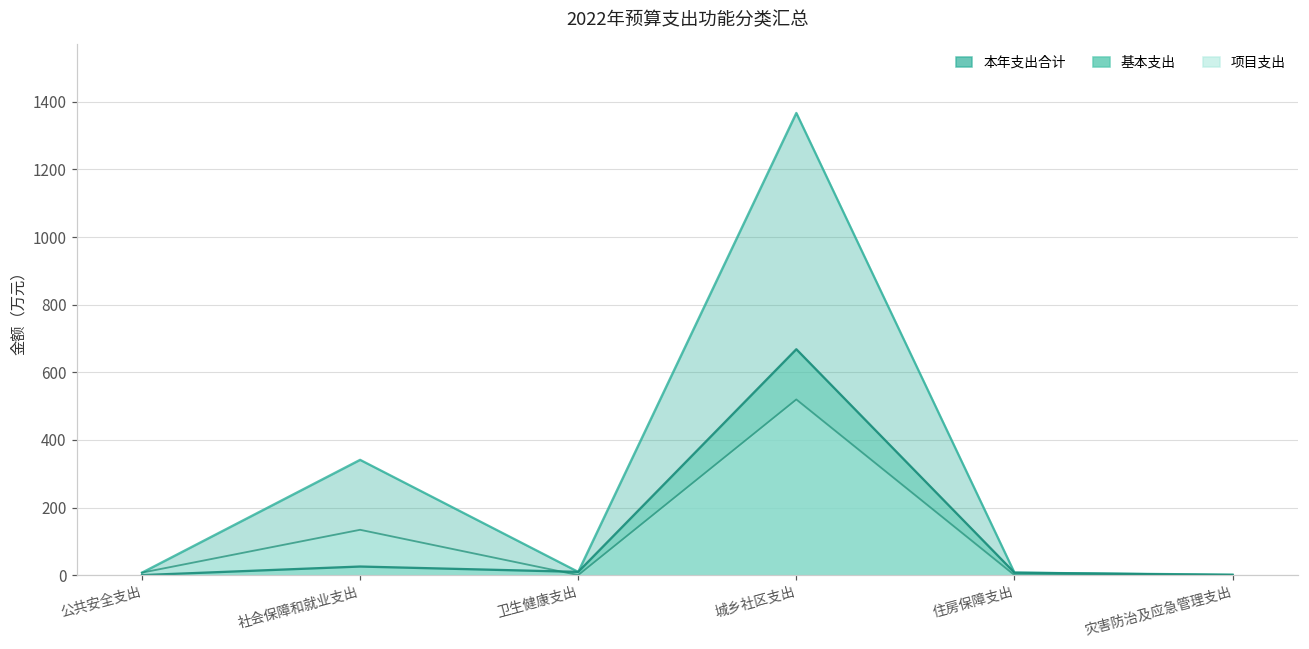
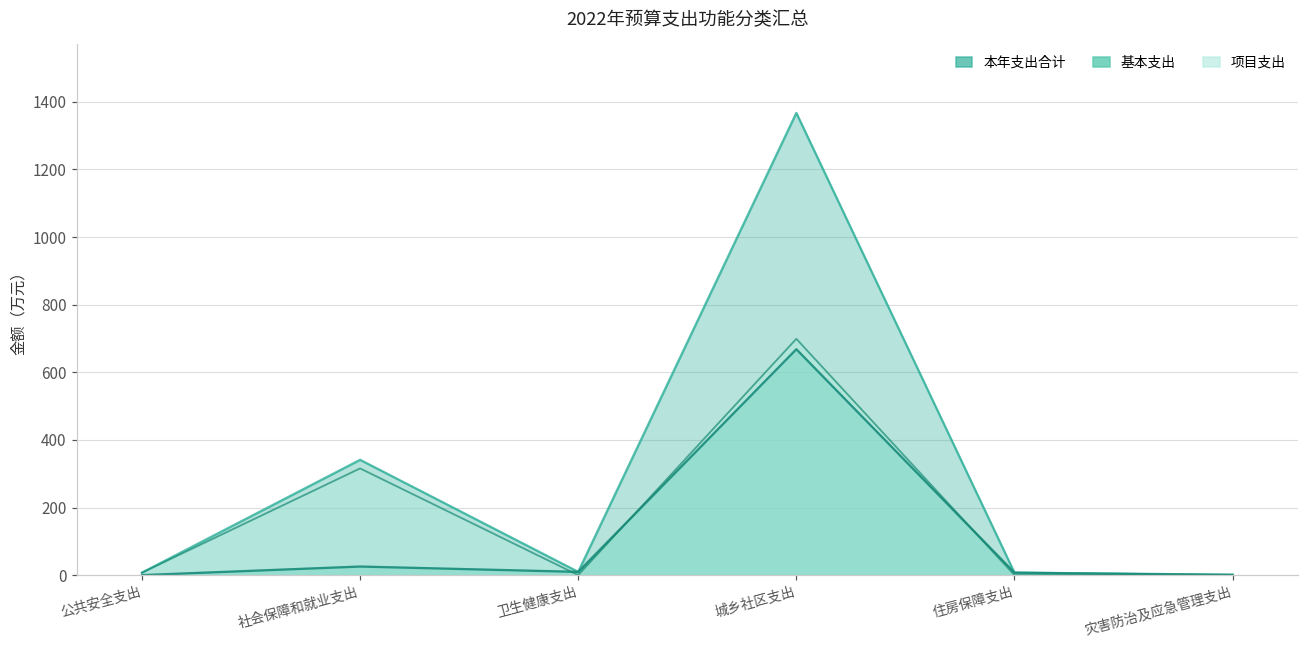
项目支出, 社会保障和就业支出: 130 -> 320
项目支出, 城乡社区支出: 520 -> 700
